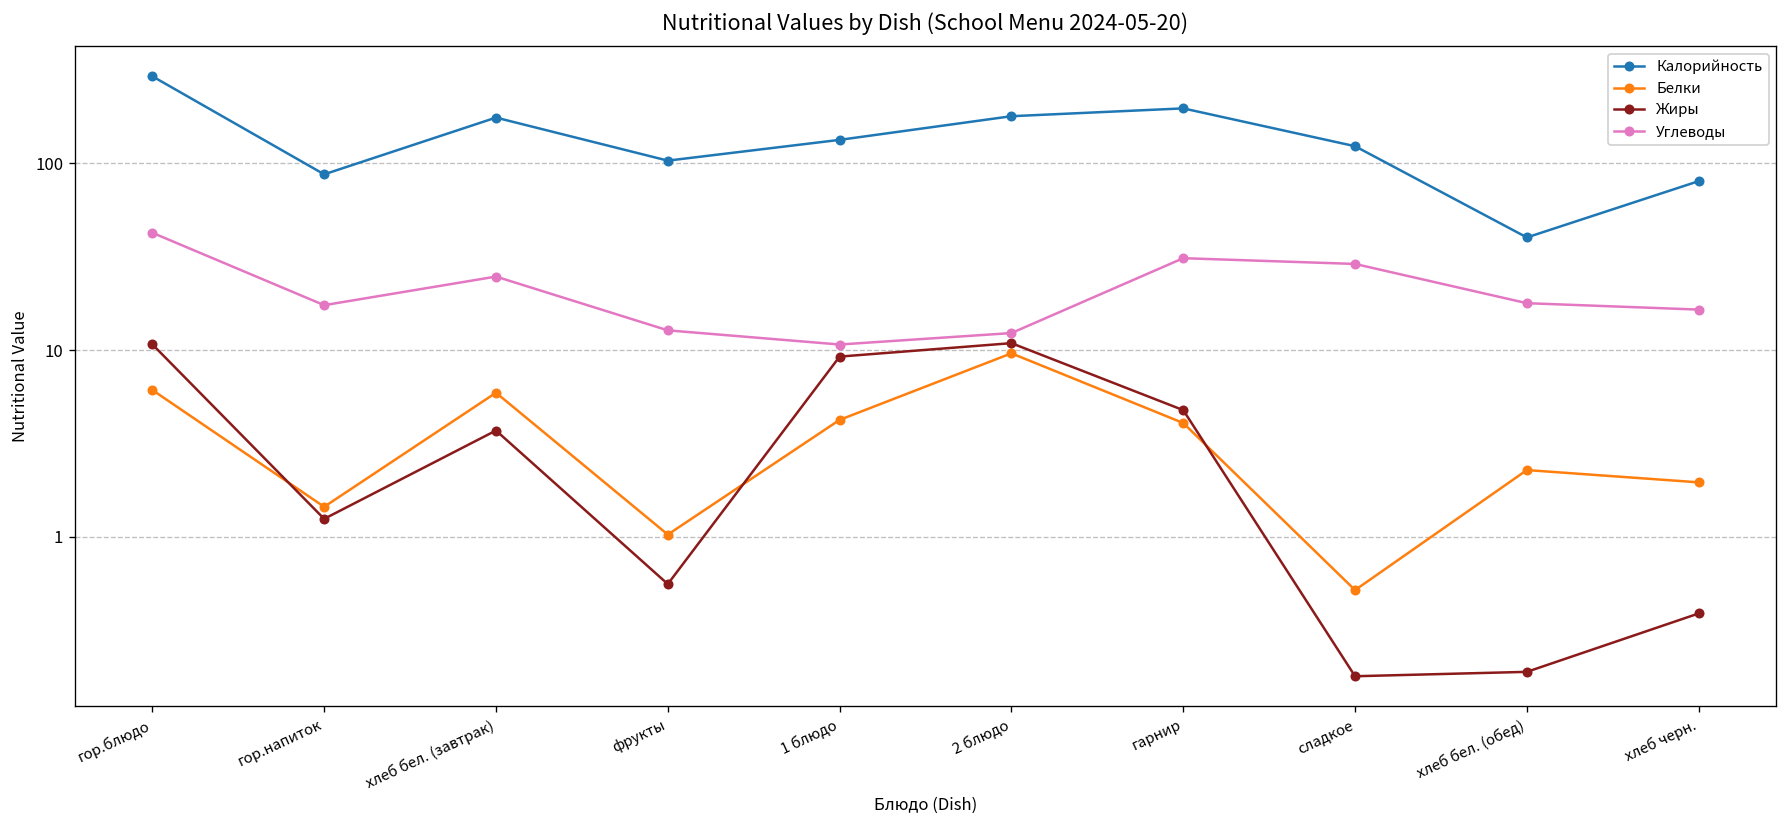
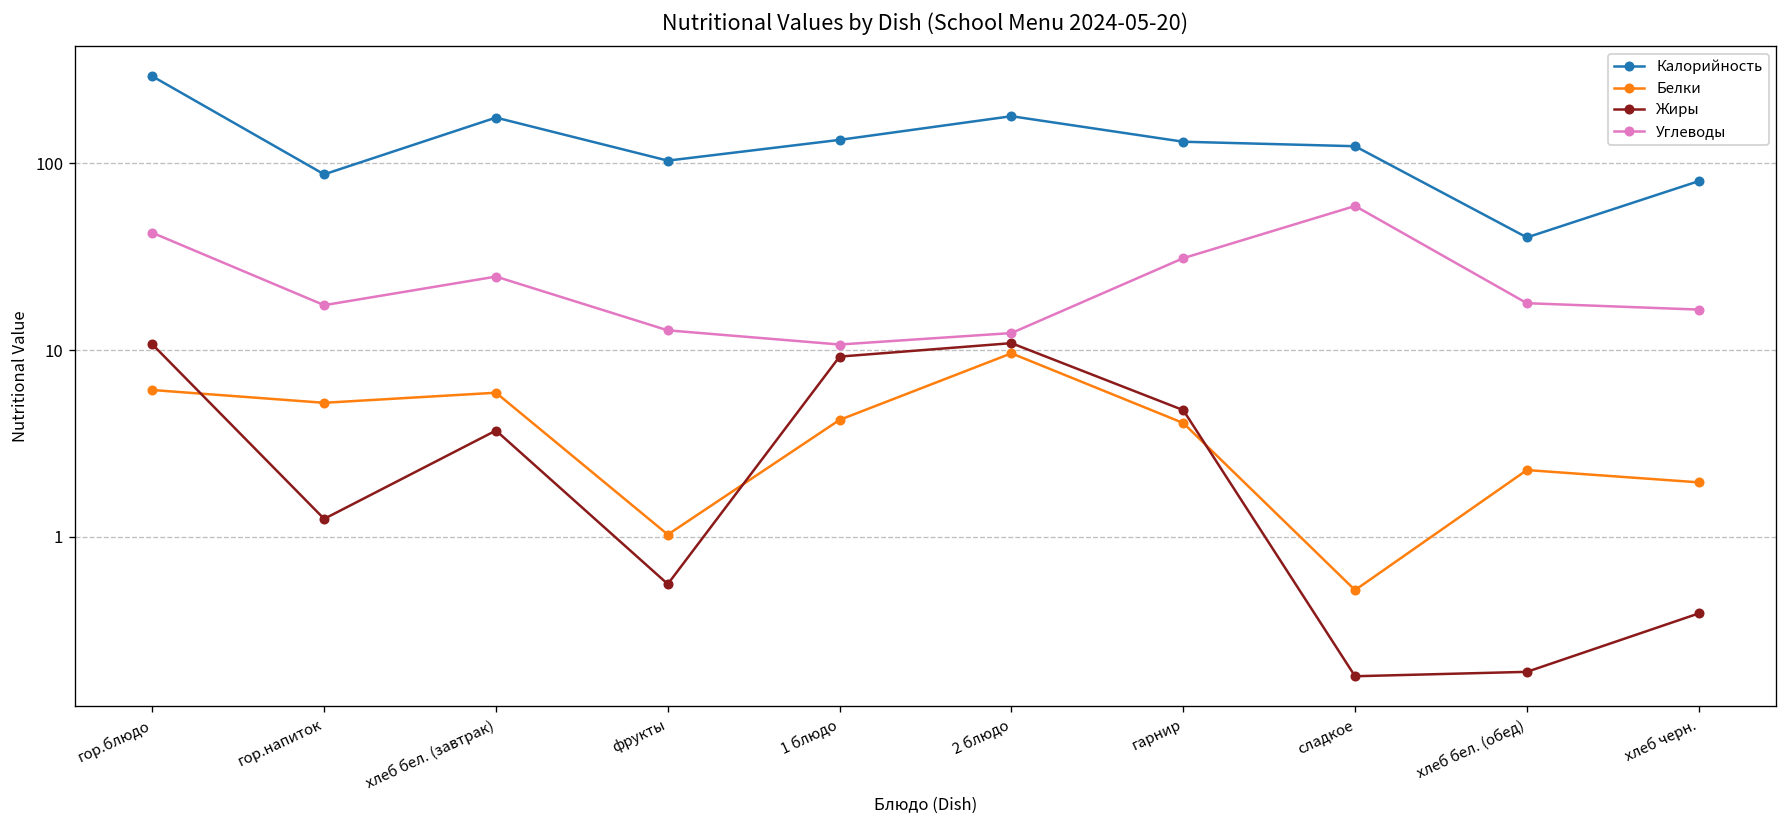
Белки, гор.напиток: 1.5 -> 5.2
Калорийность, гарнир: 200 -> 130
Углеводы, сладкое: 29 -> 59
